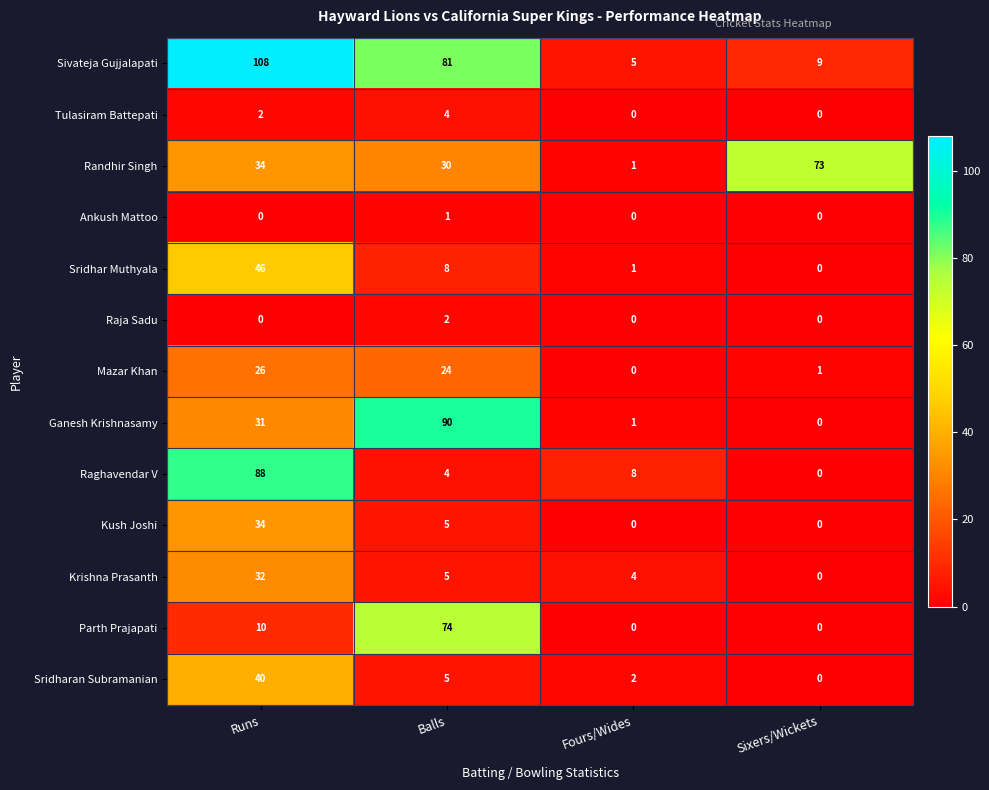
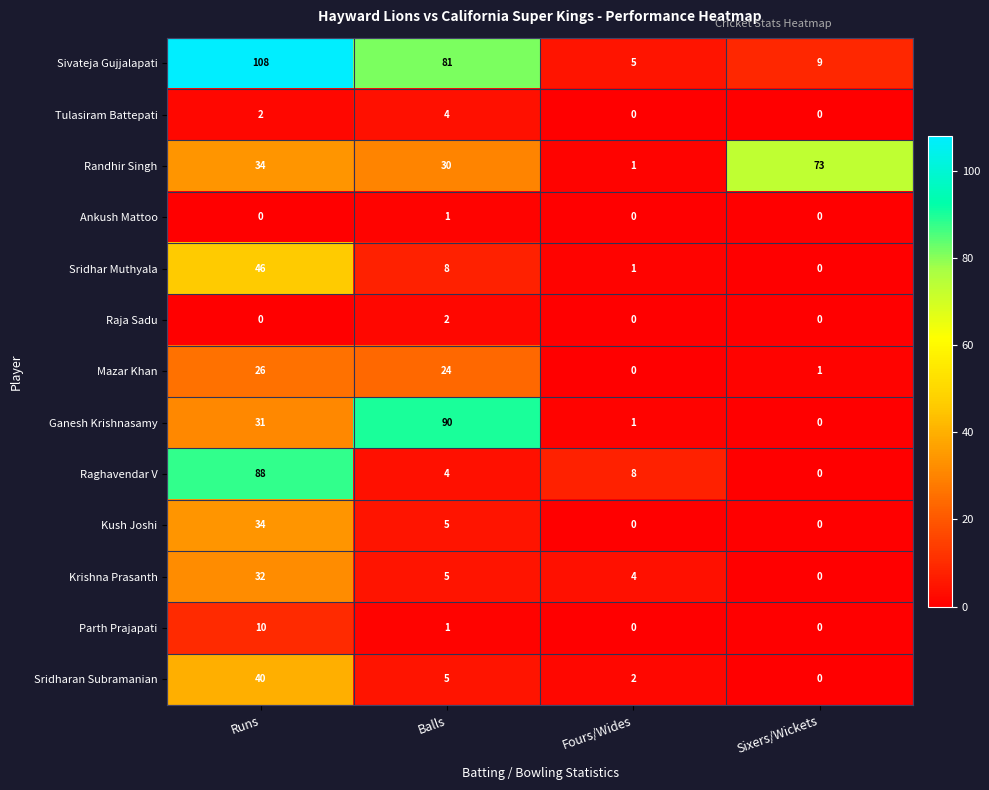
Parth Prajapati, Balls: 74 -> 1
